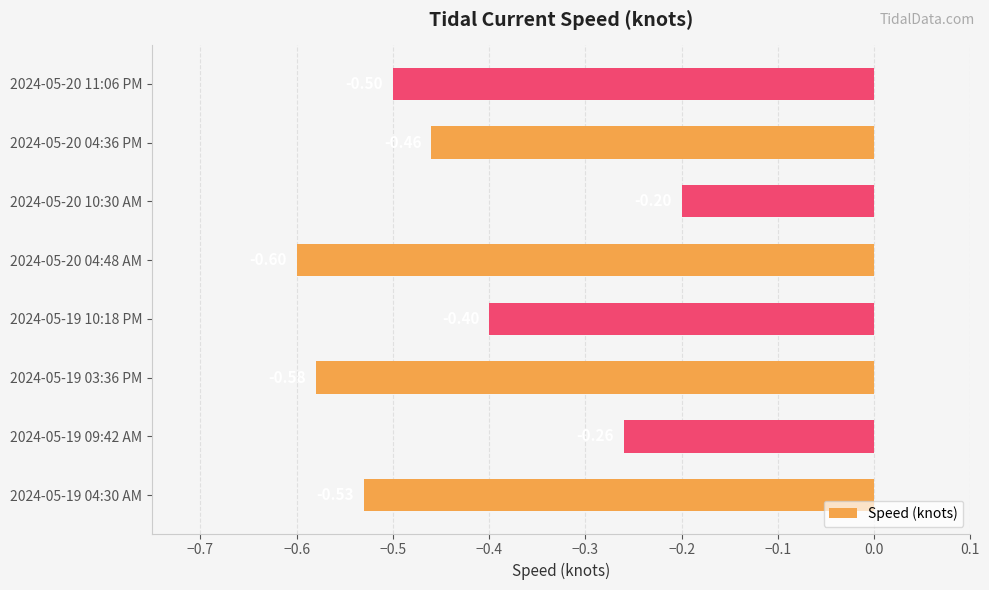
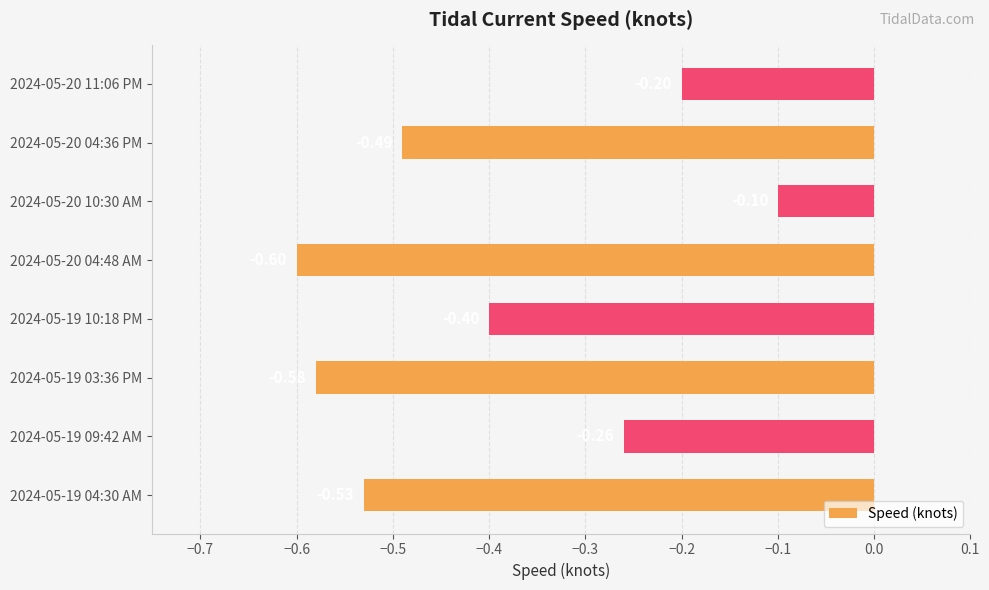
2024-05-20 11:06 PM: -0.5 -> -0.2
2024-05-20 04:36 PM: -0.46 -> -0.49
2024-05-20 10:30 AM: -0.2 -> -0.1
